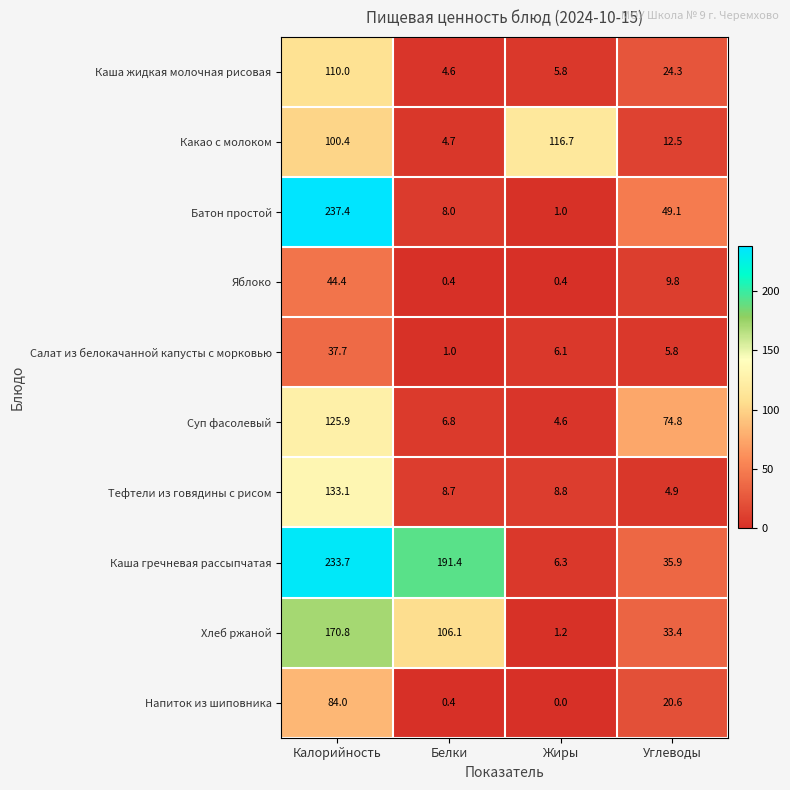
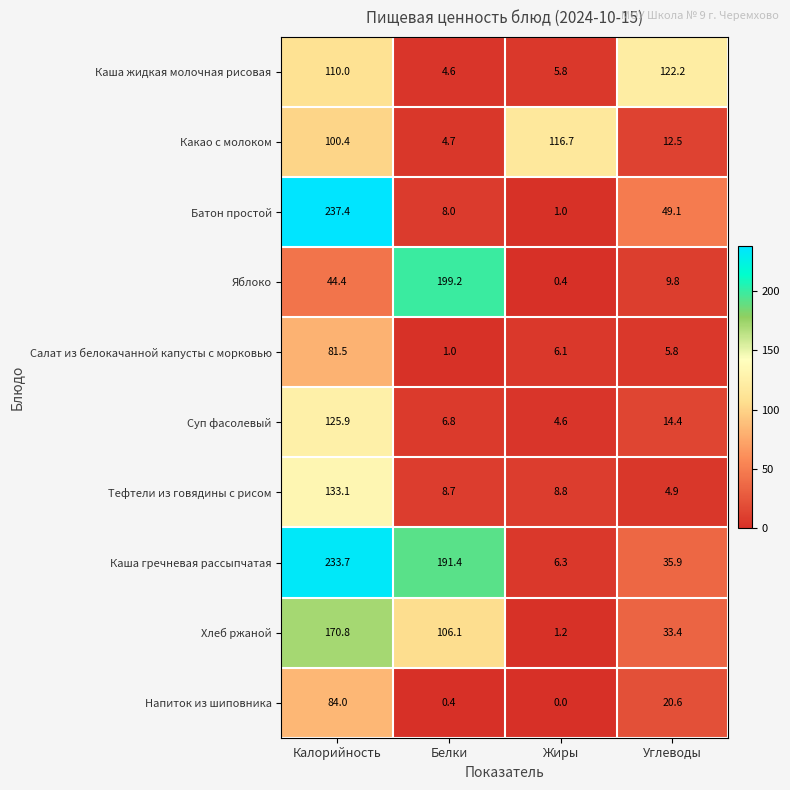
Каша жидкая молочная рисовая, Углеводы: 24.3 -> 122.2
Яблоко, Белки: 0.4 -> 199.2
Салат из белокачанной капусты с морковью, Калорийность: 37.7 -> 81.5
Суп фасолевый, Углеводы: 74.8 -> 14.4
